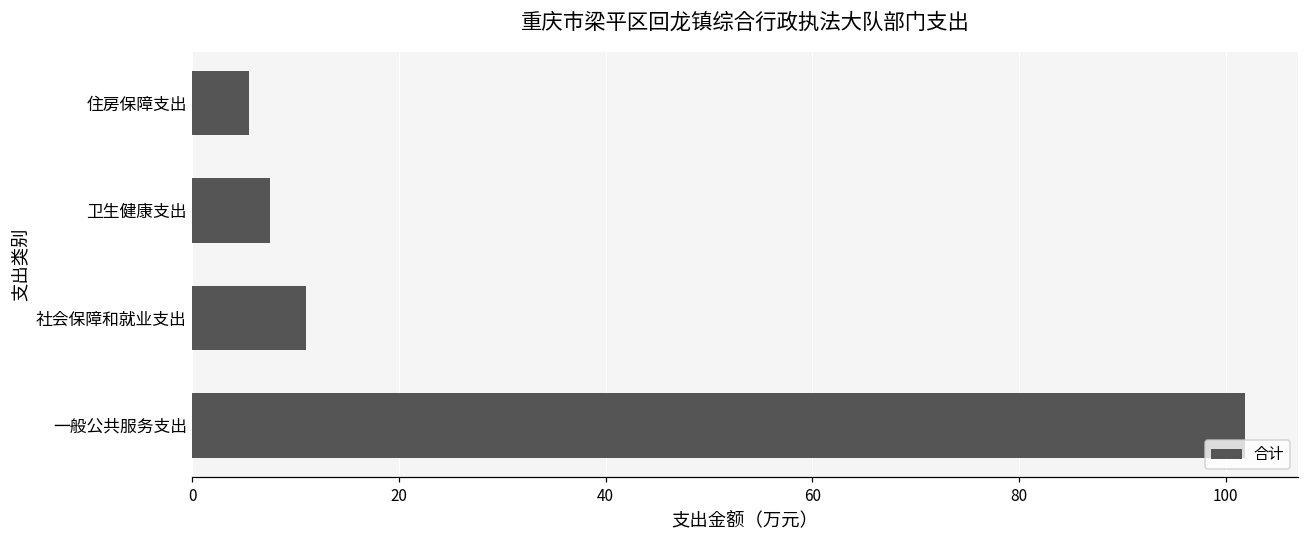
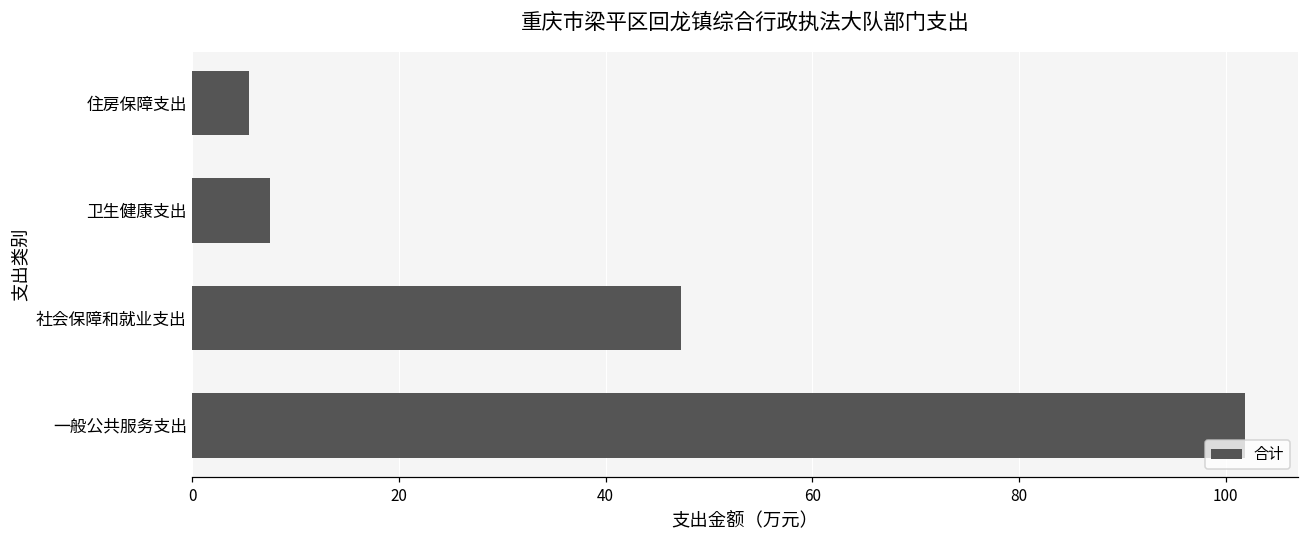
社会保障和就业支出: 11 -> 47
